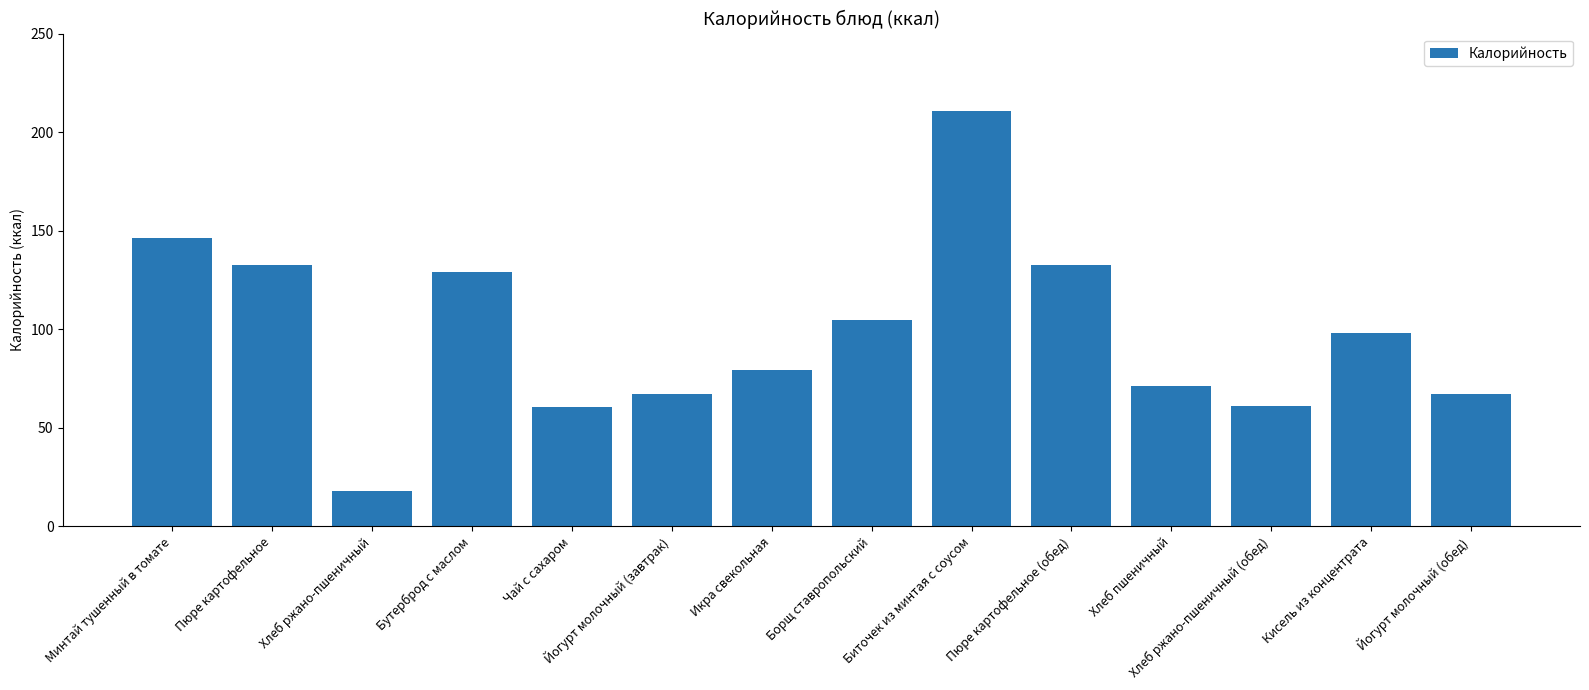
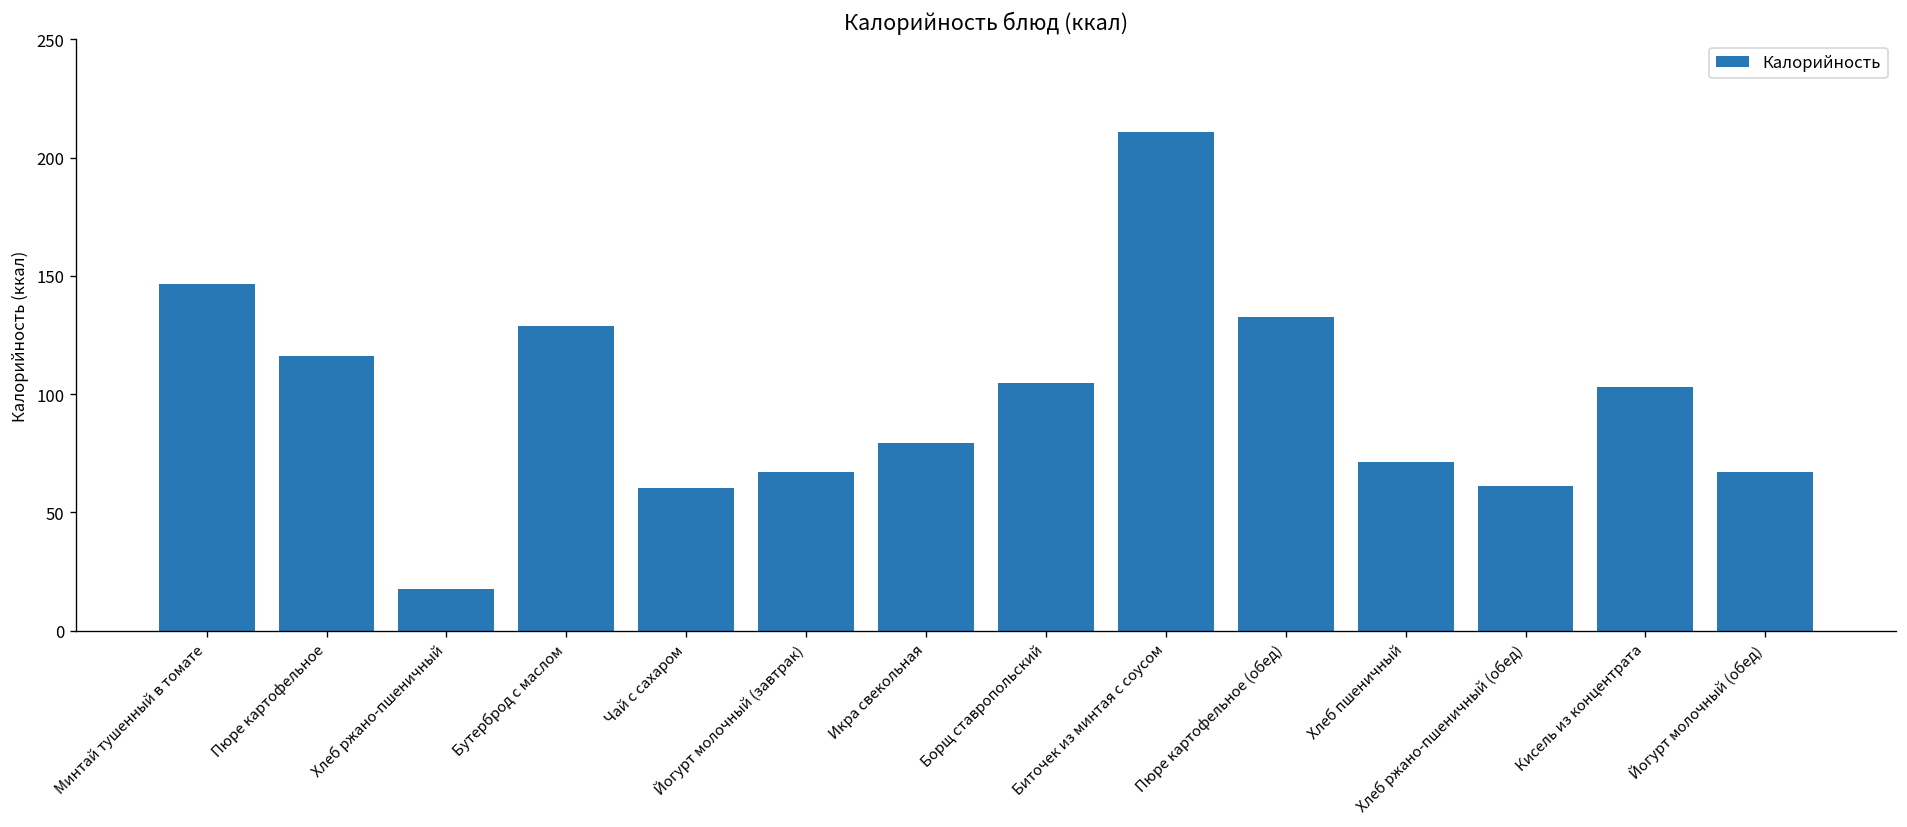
Пюре картофельное: 133 -> 116
Кисель из концентрата: 98 -> 103
